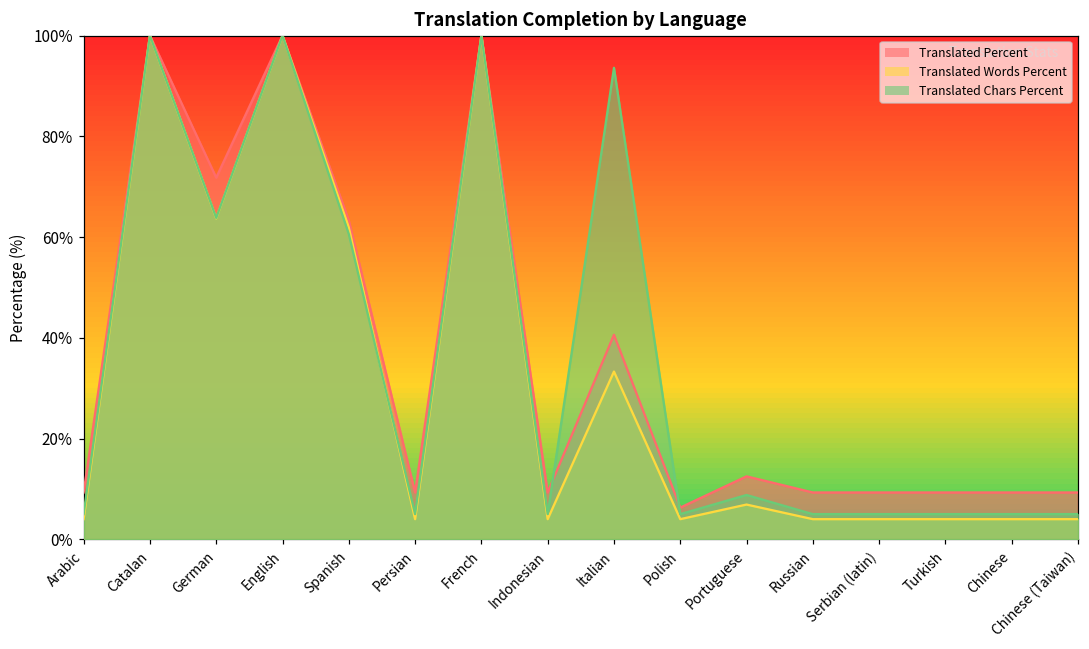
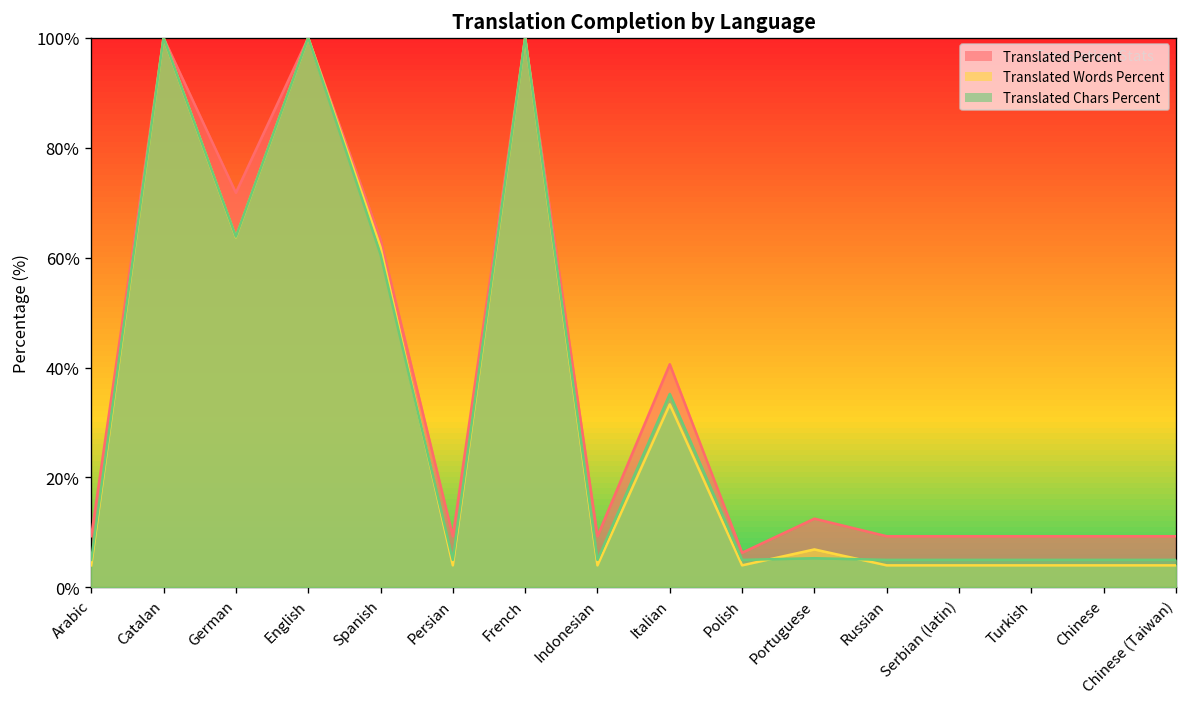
Translated Chars Percent, Italian: 94% -> 35%
Translated Chars Percent, Portuguese: 9% -> 5%
